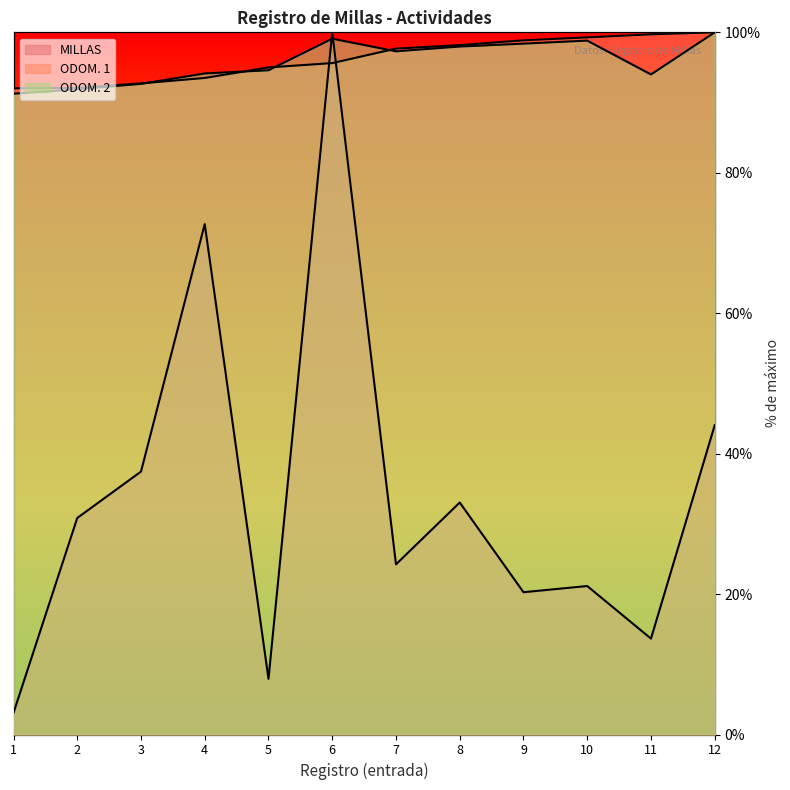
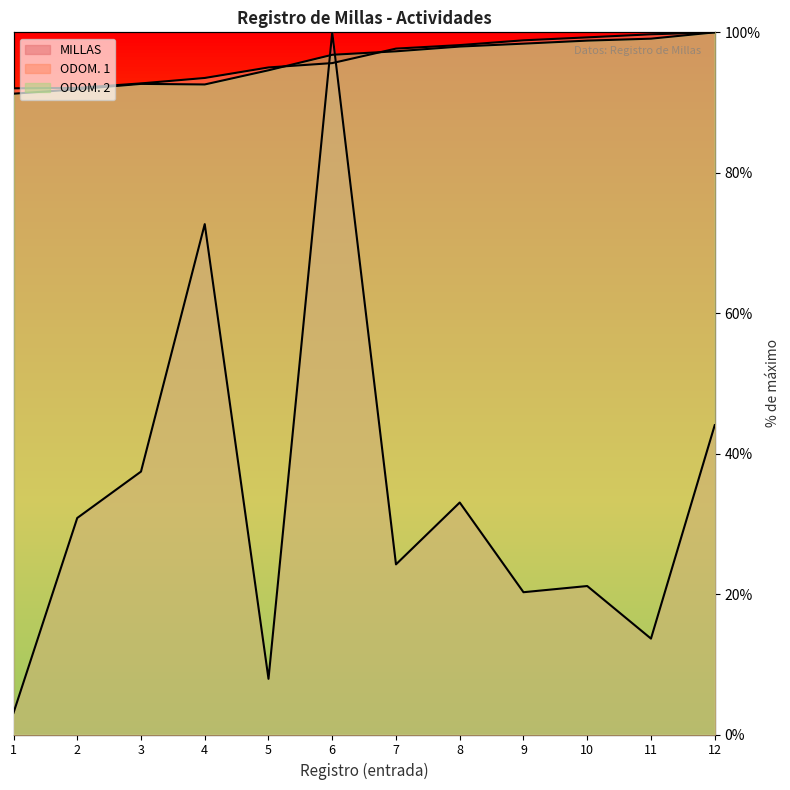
ODOM. 2, 4: 94% -> 93%
ODOM. 2, 6: 99% -> 97%
ODOM. 2, 11: 94% -> 99%
